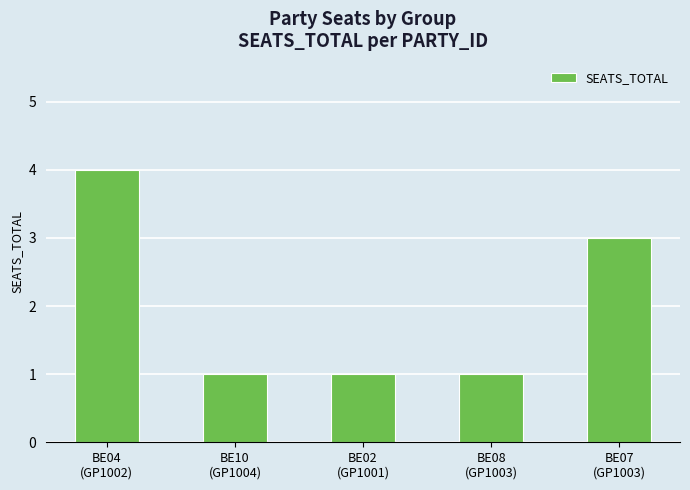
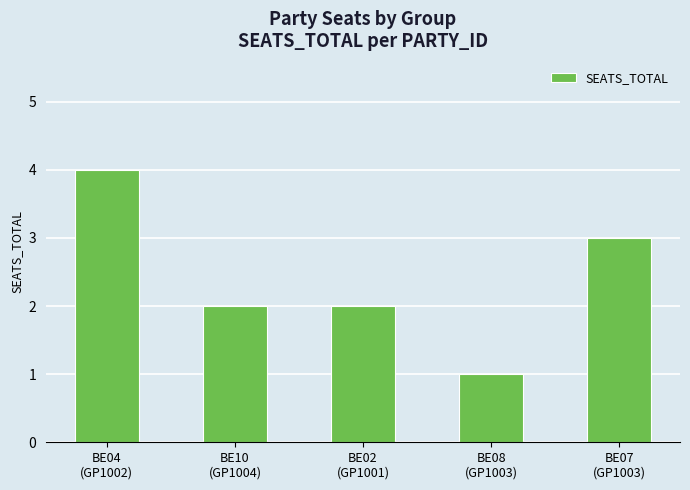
BE10 (GP1004): 1 -> 2
BE02 (GP1001): 1 -> 2
